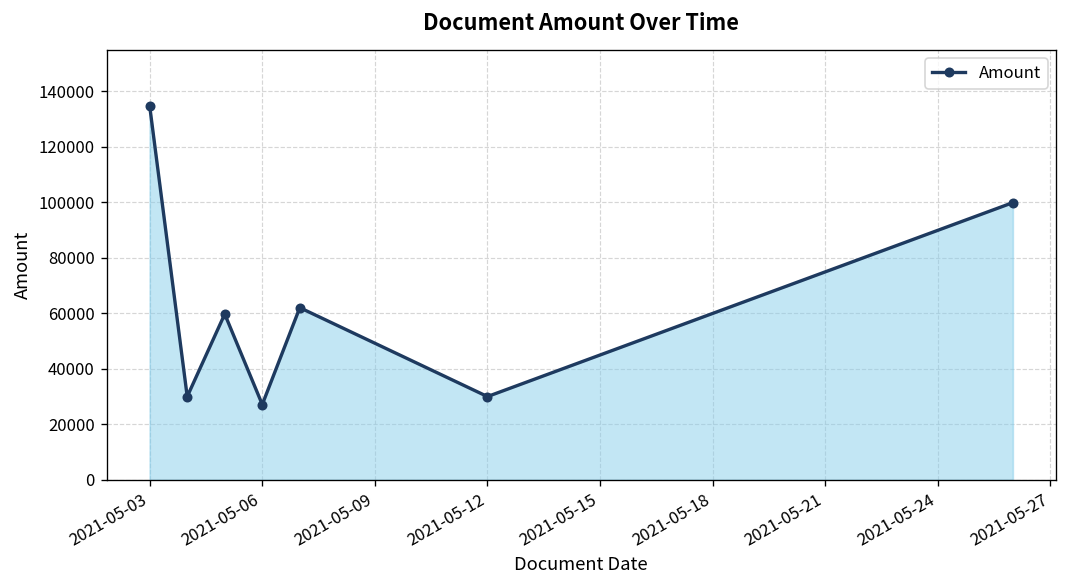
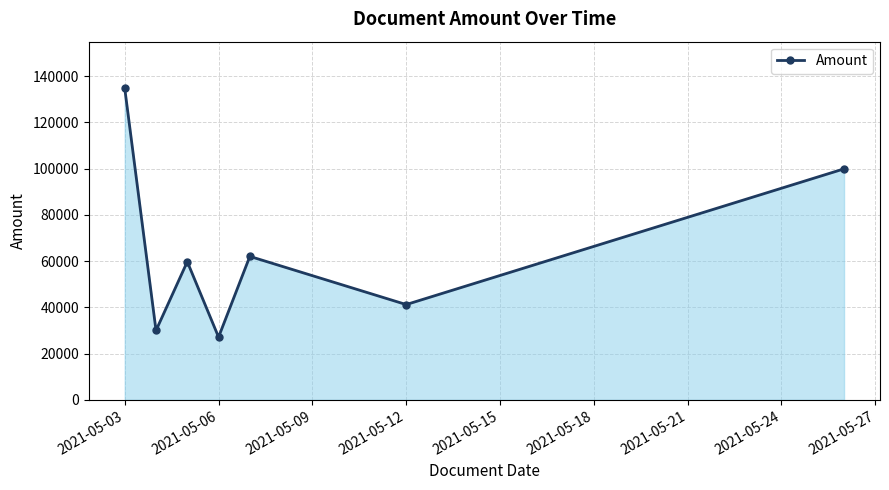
2021-05-12: 30000 -> 41000
